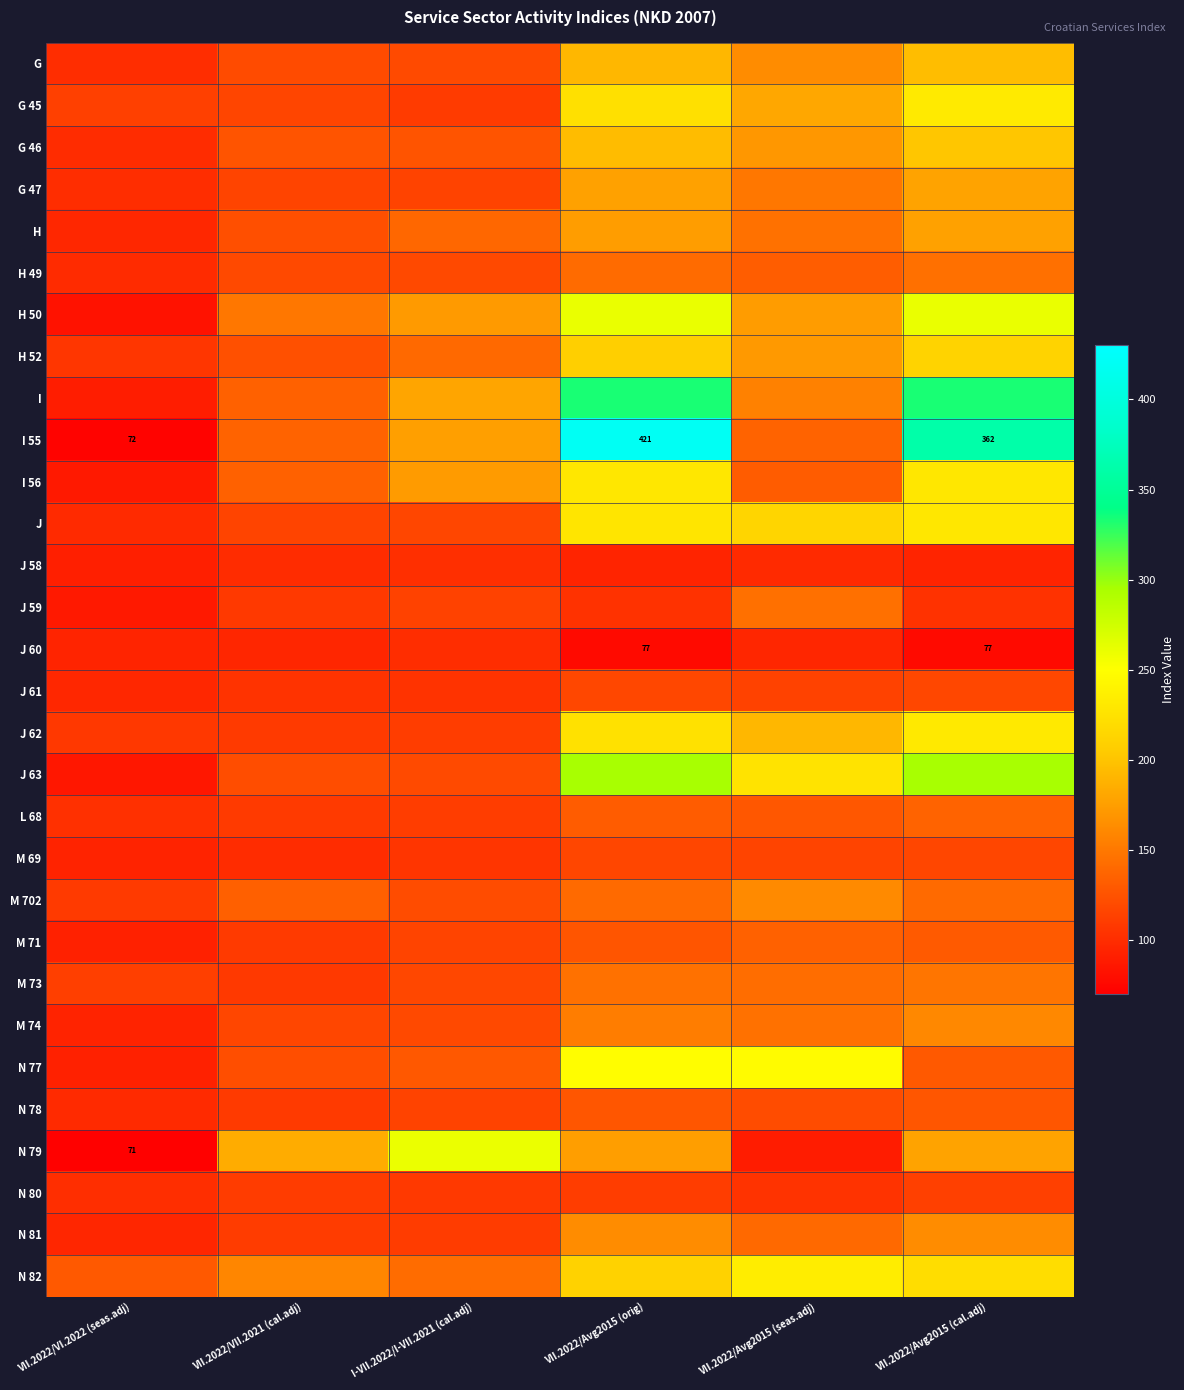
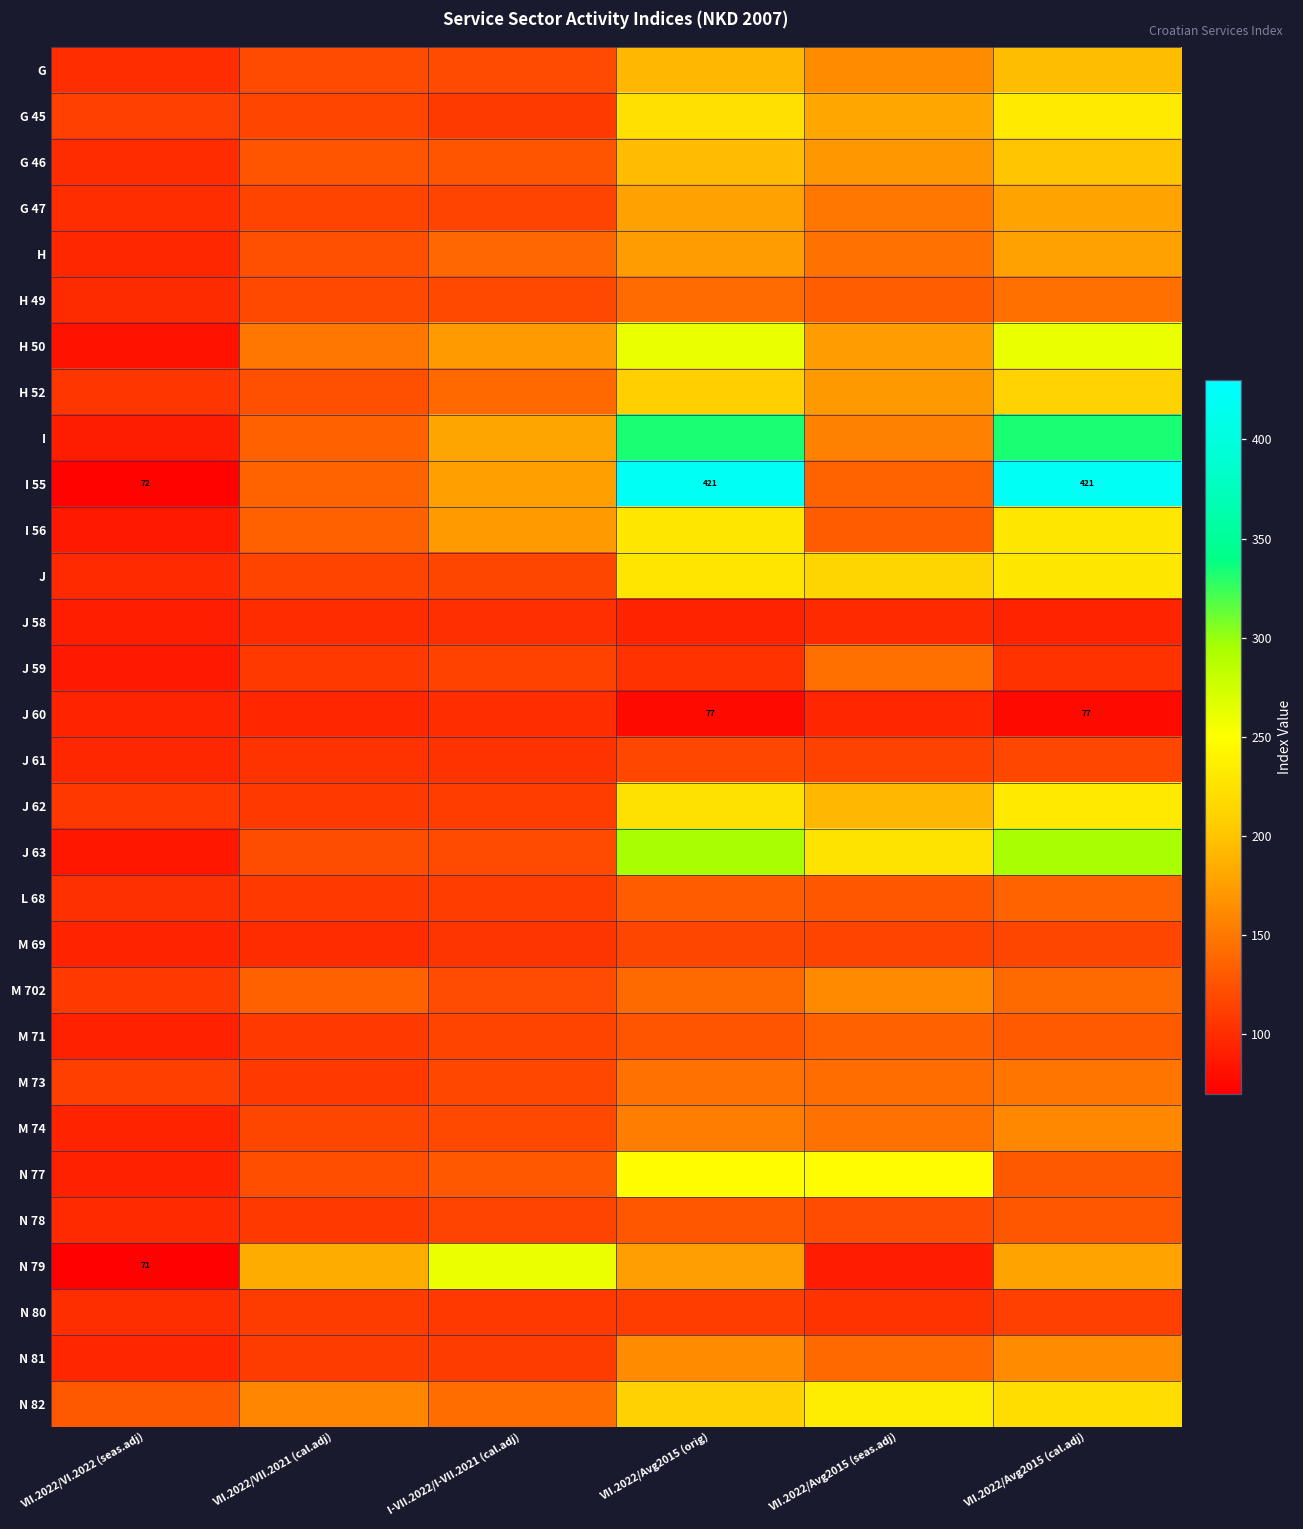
I 55, VII.2022/Avg2015 (cal.adj): 362 -> 421
